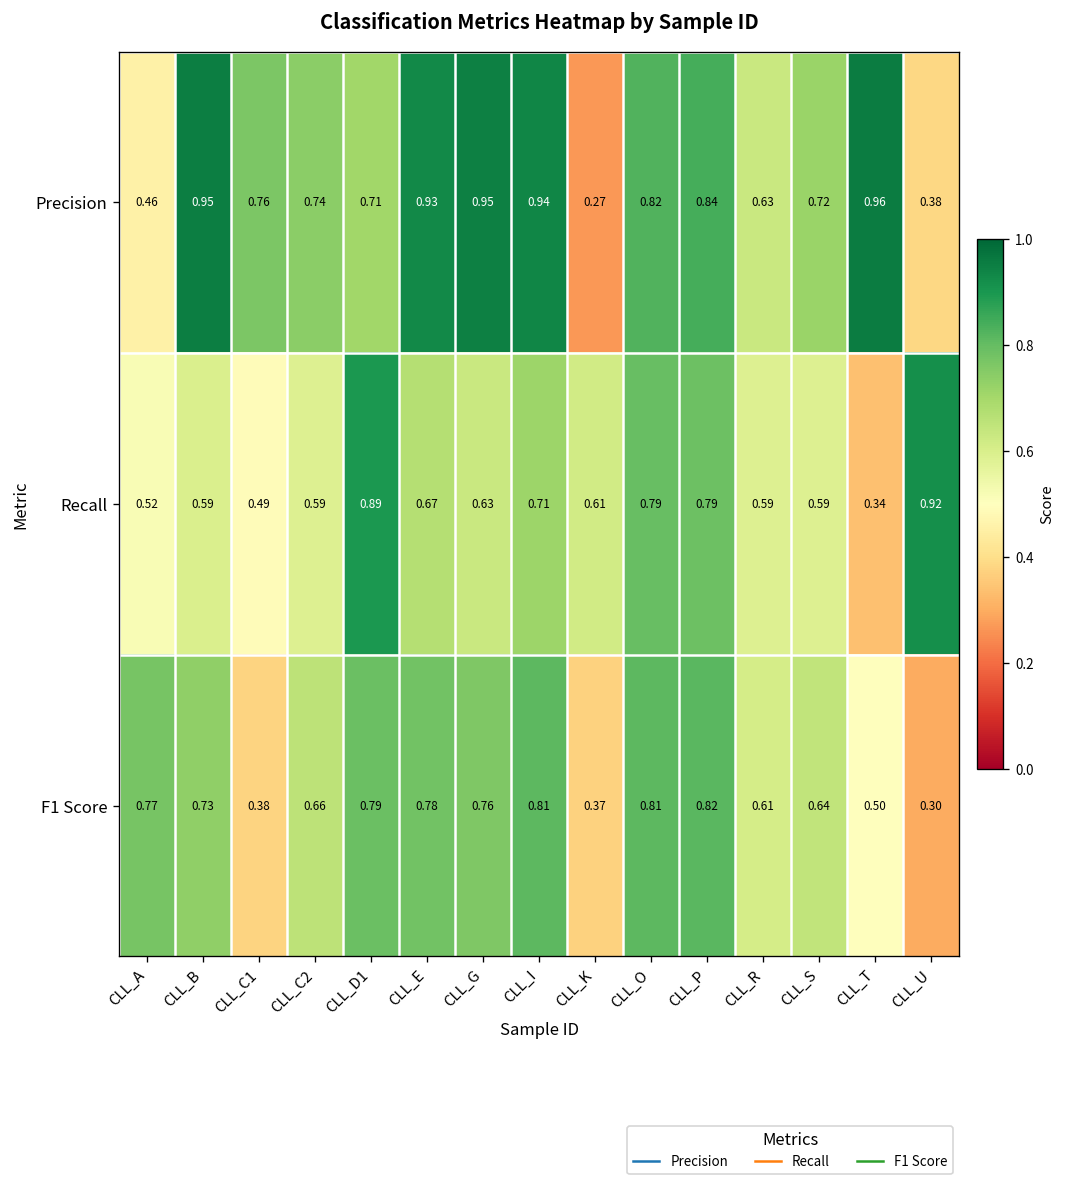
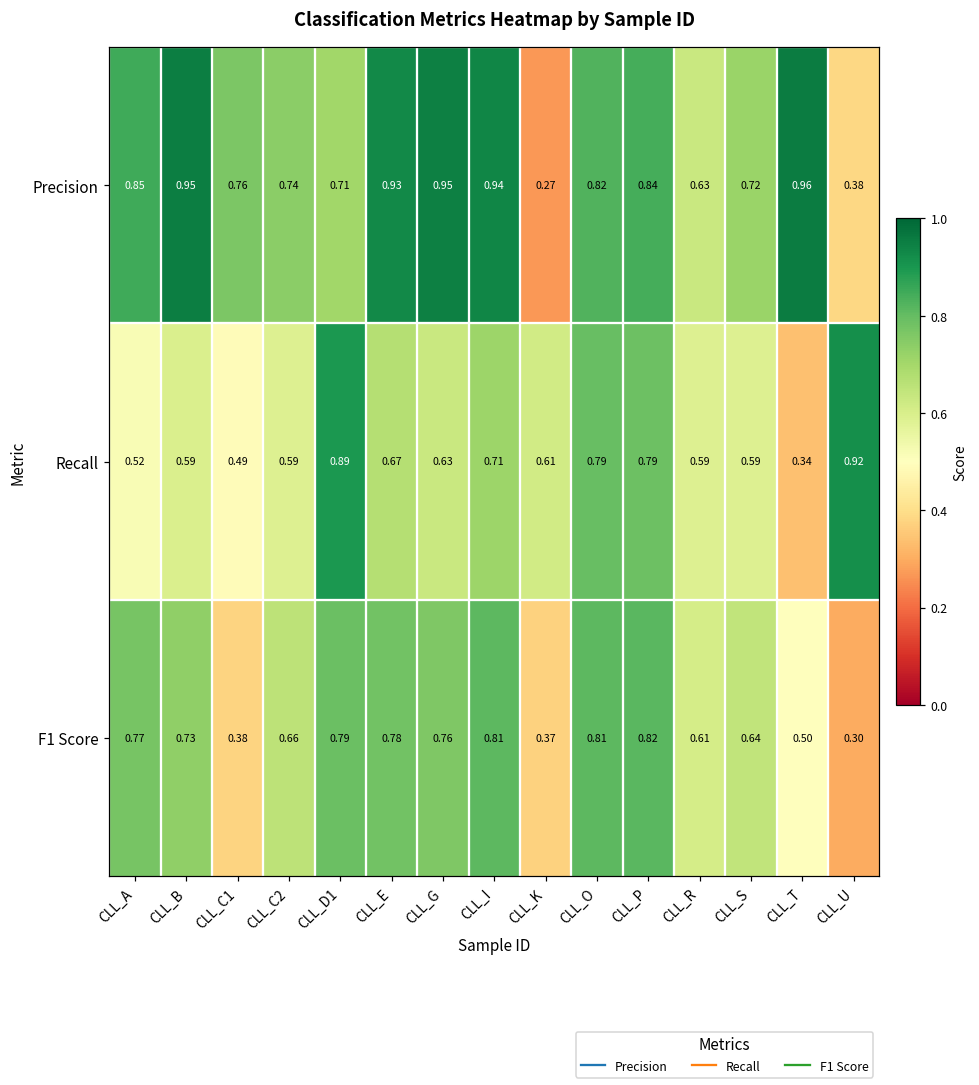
Precision, CLL_A: 0.46 -> 0.85
